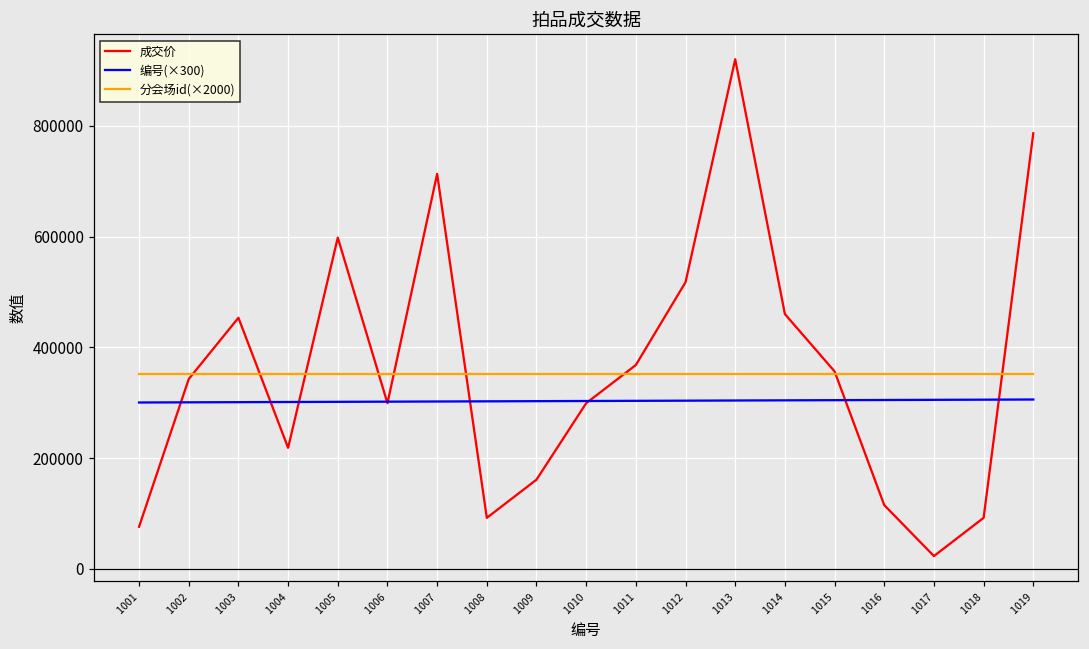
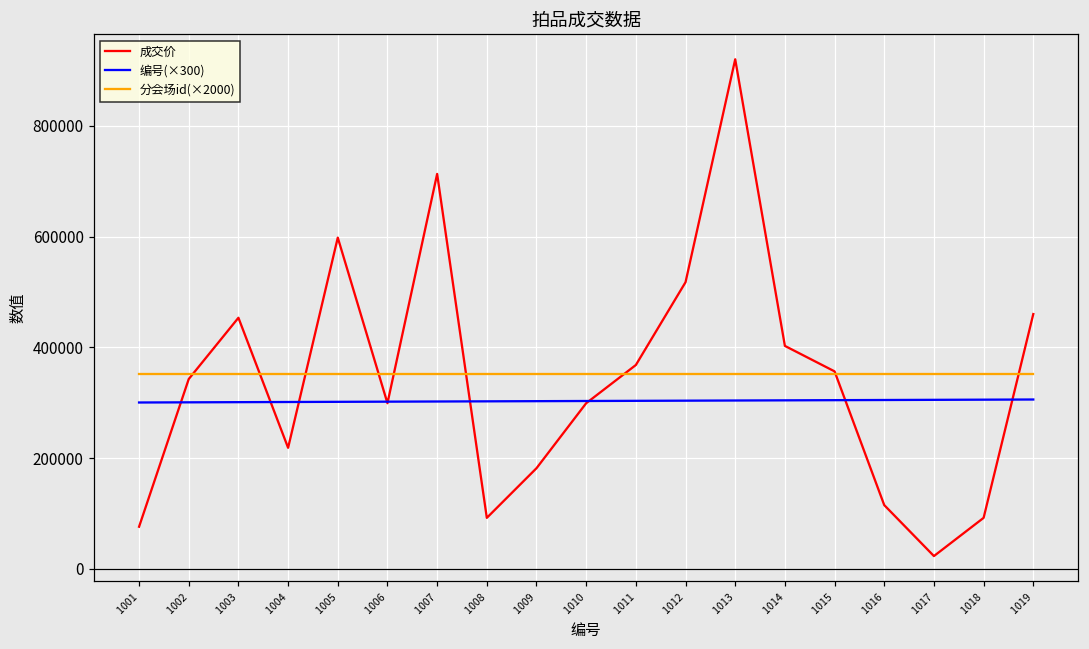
成交价, 1009: 160000 -> 180000
成交价, 1014: 460000 -> 400000
成交价, 1019: 790000 -> 460000
